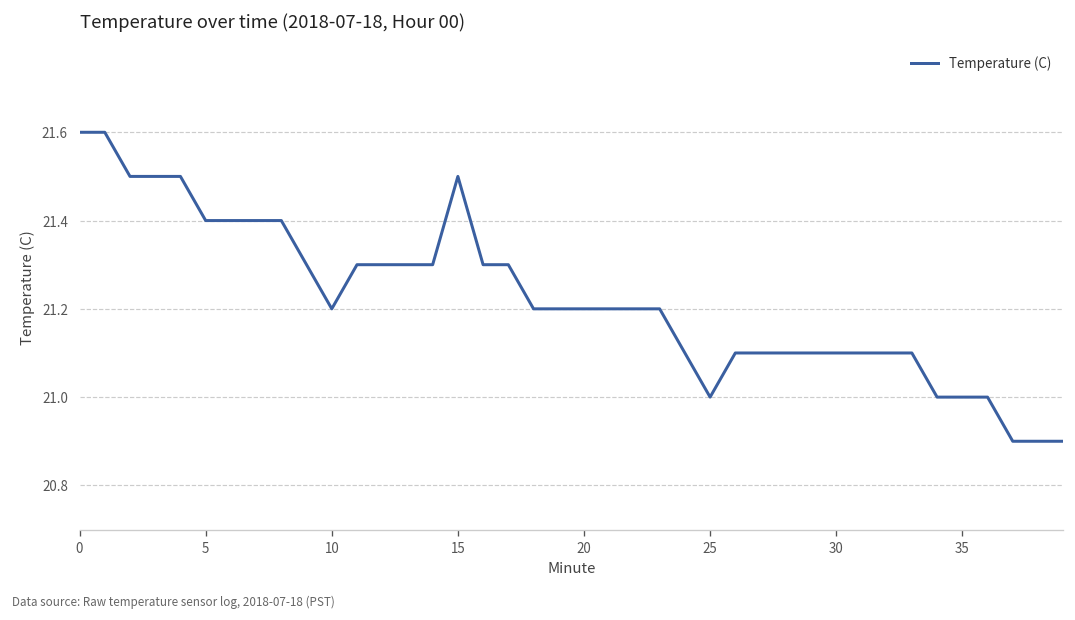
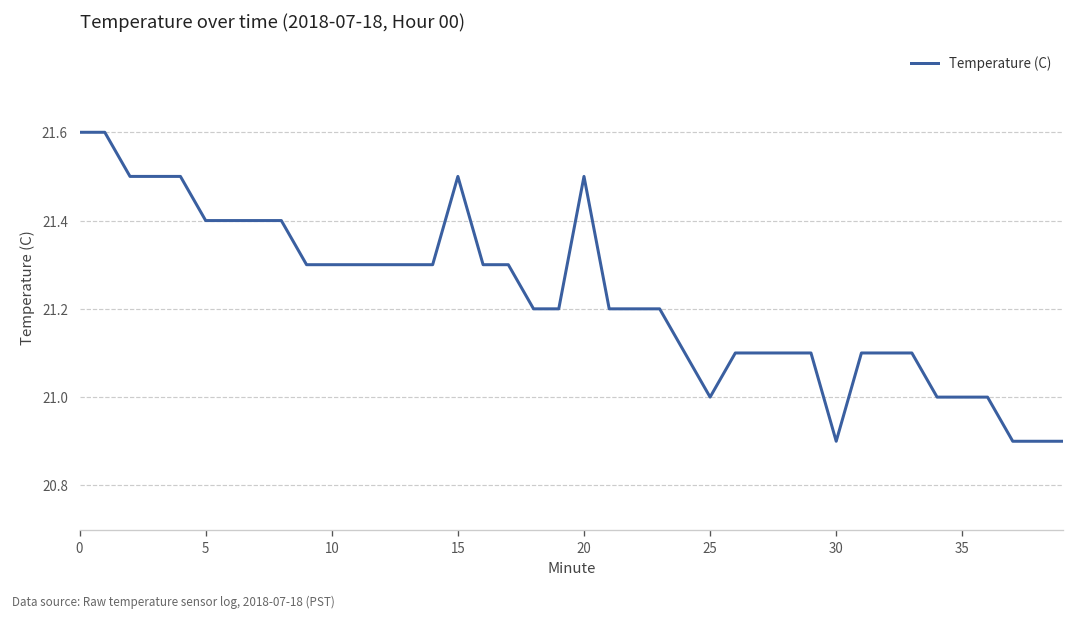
10: 21.2 -> 21.3
20: 21.2 -> 21.5
30: 21.1 -> 20.9
